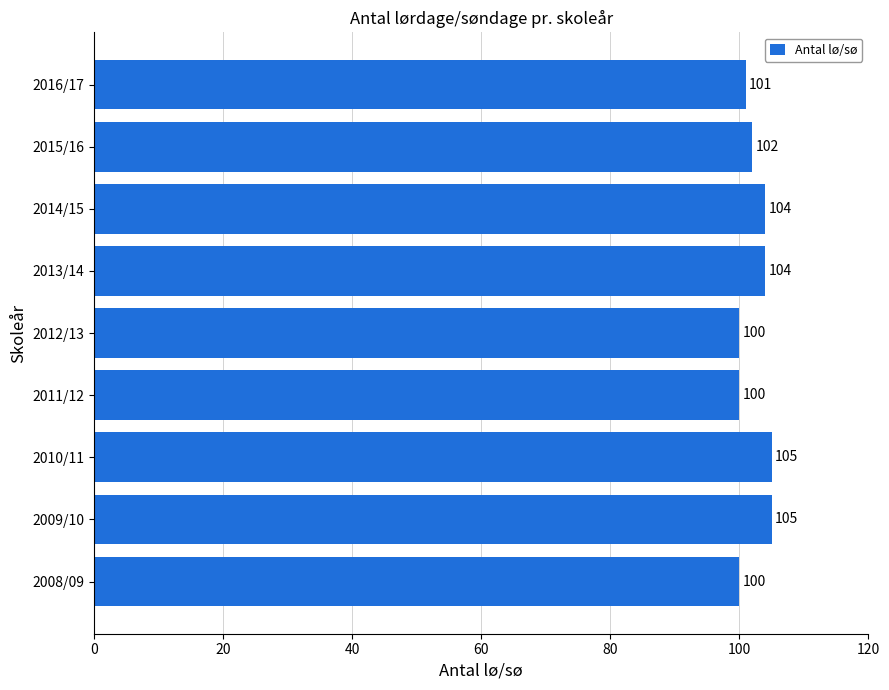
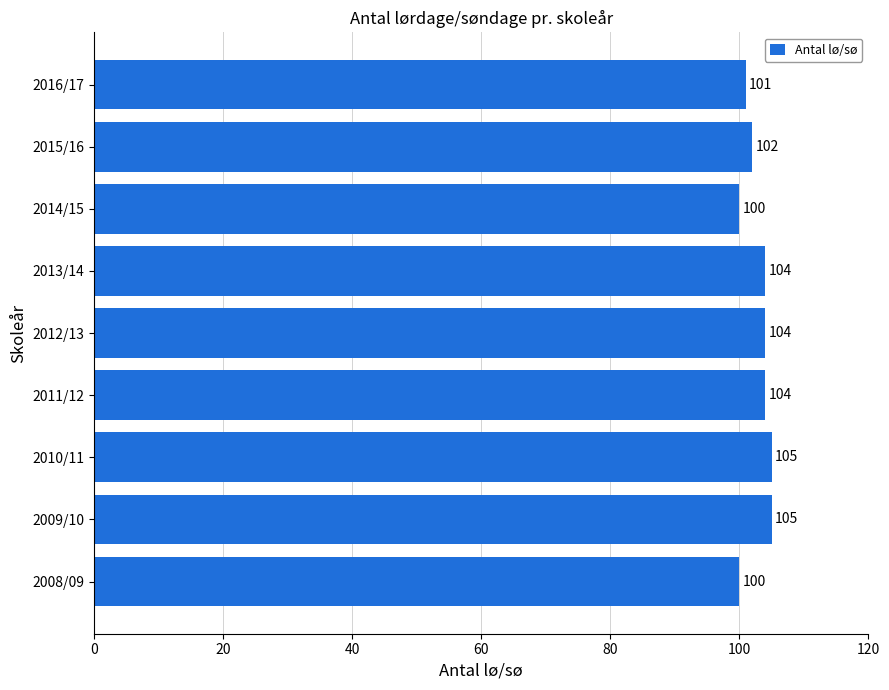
2014/15: 104 -> 100
2012/13: 100 -> 104
2011/12: 100 -> 104
